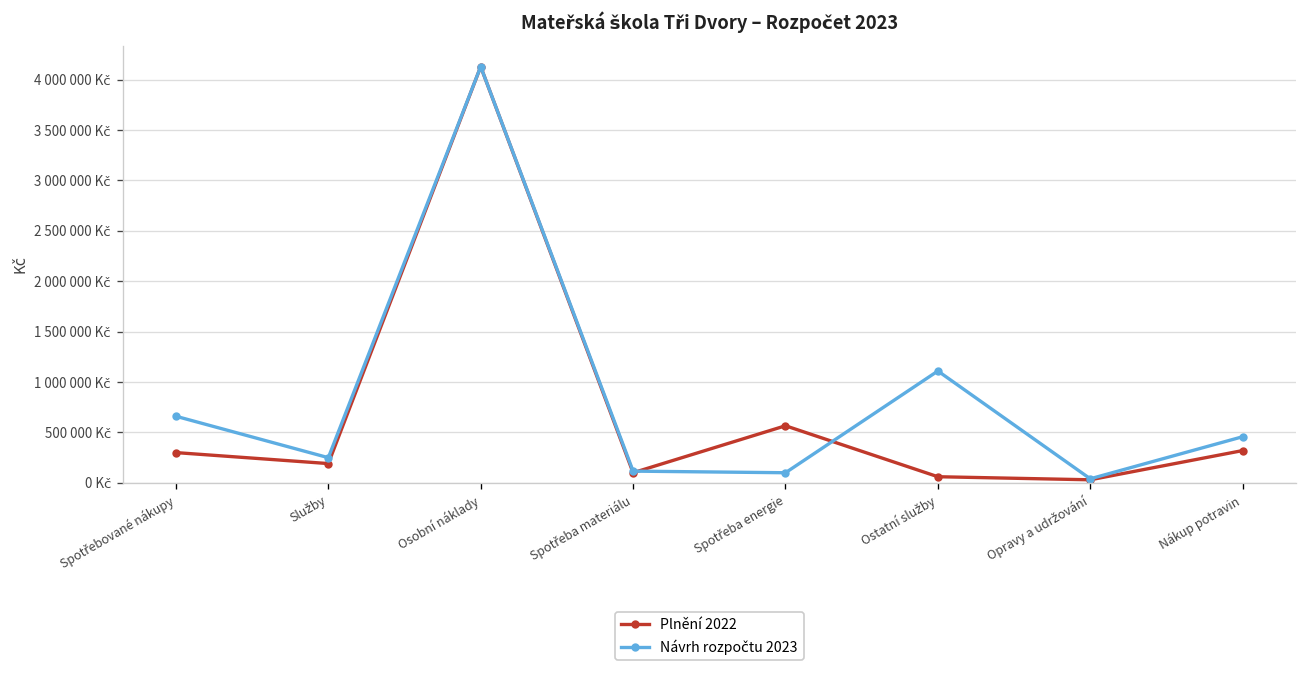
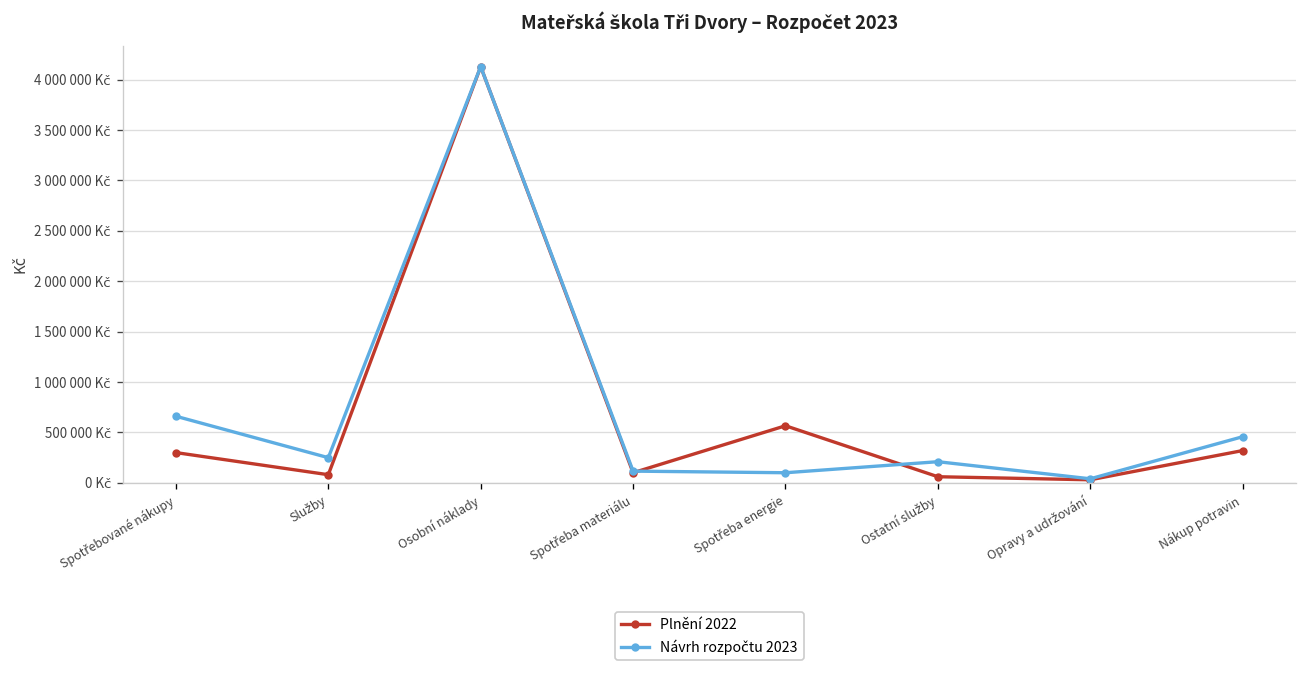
Plnění 2022, Služby: 200000 Kč -> 100000 Kč
Návrh rozpočtu 2023, Ostatní služby: 1100000 Kč -> 200000 Kč
